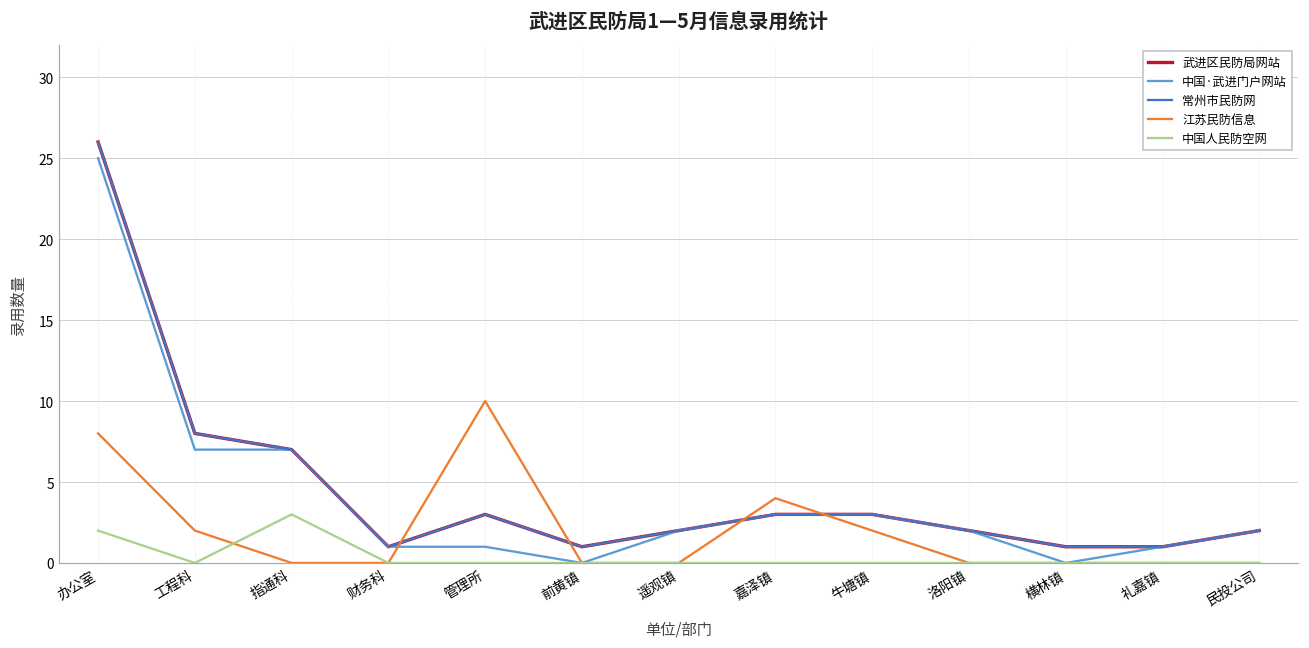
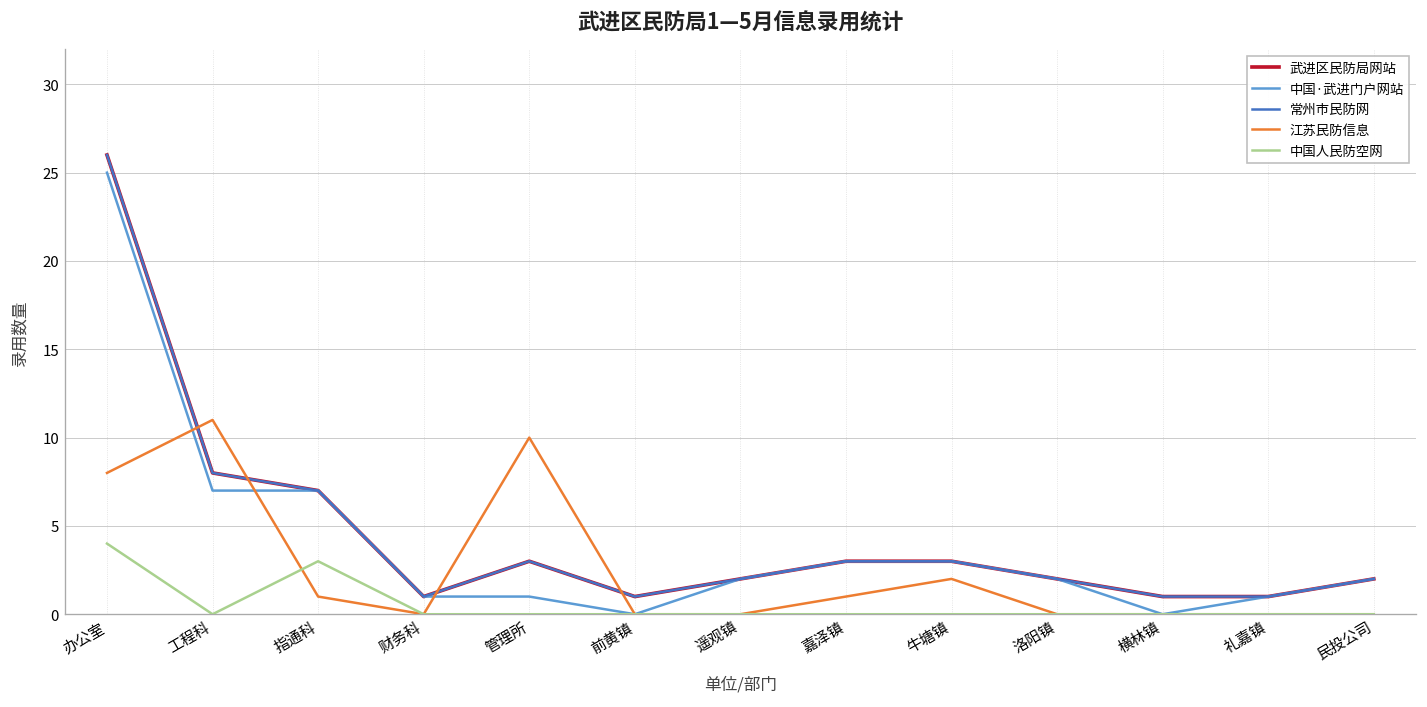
中国人民防空网, 办公室: 2 -> 4
江苏民防信息, 工程科: 2 -> 11
江苏民防信息, 指通科: 0 -> 1
江苏民防信息, 嘉泽镇: 4 -> 1
